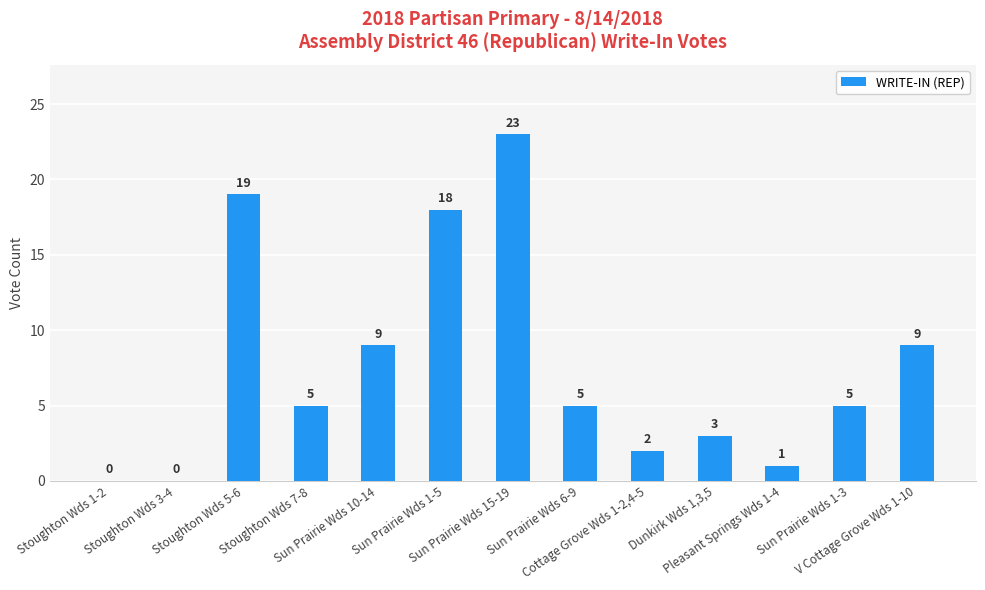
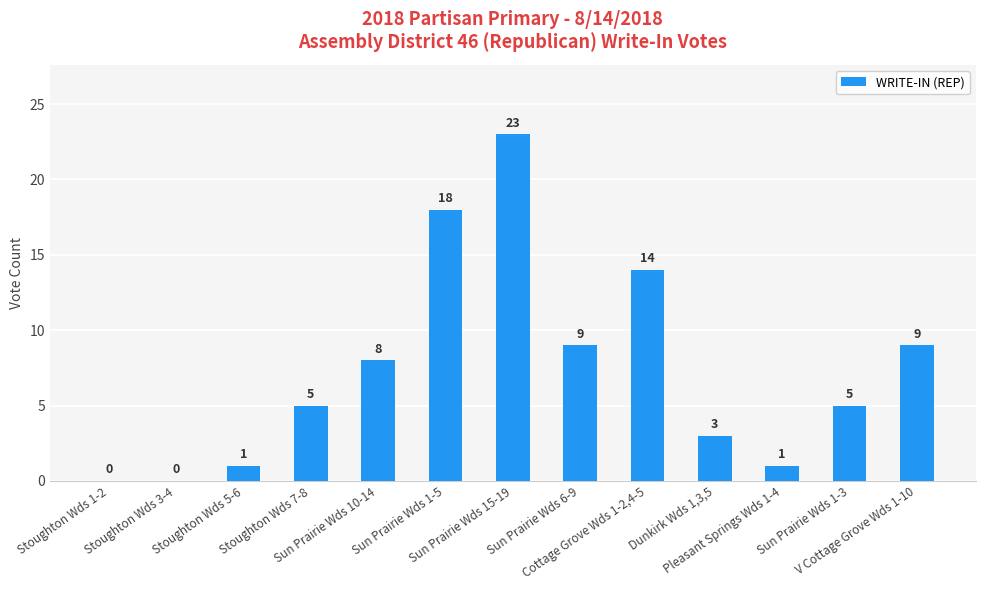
Stoughton Wds 5-6: 19 -> 1
Sun Prairie Wds 10-14: 9 -> 8
Sun Prairie Wds 6-9: 5 -> 9
Cottage Grove Wds 1-2,4-5: 2 -> 14
